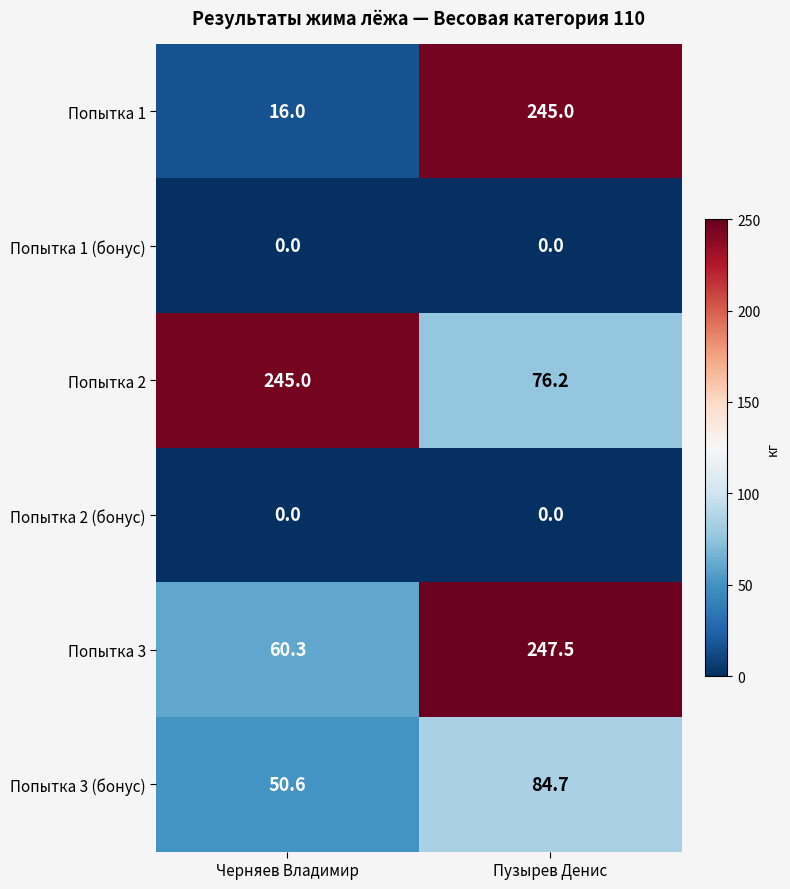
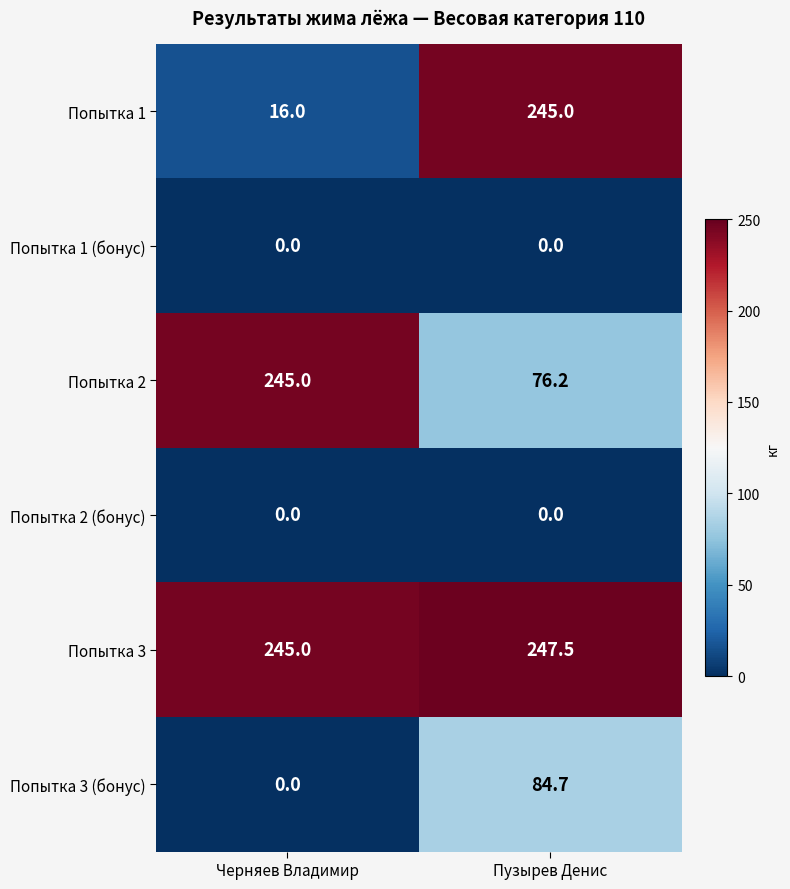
Попытка 3, Черняев Владимир: 60.3 -> 245.0
Попытка 3 (бонус), Черняев Владимир: 50.6 -> 0.0
